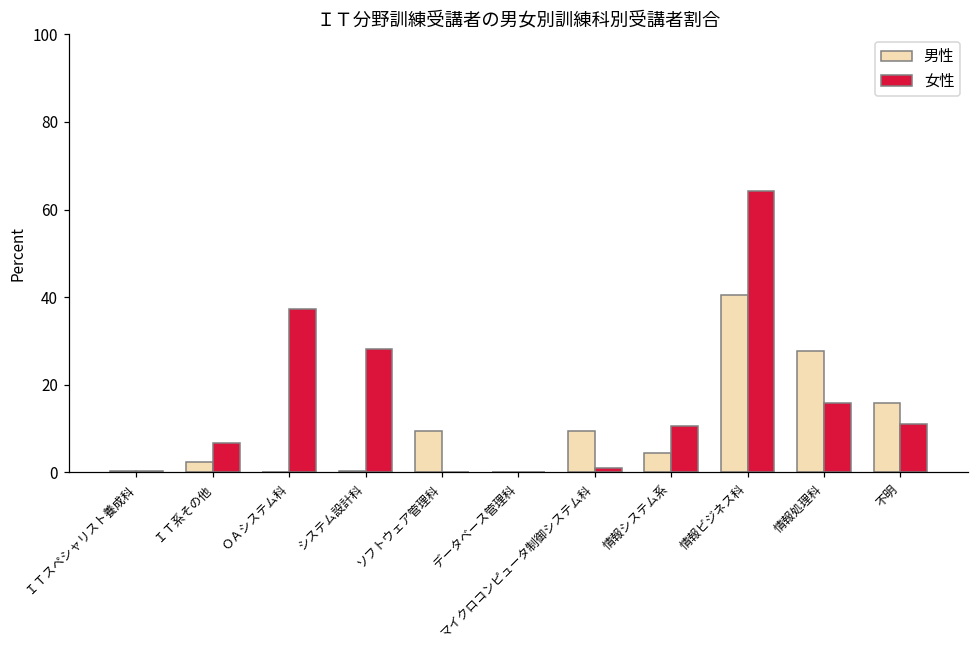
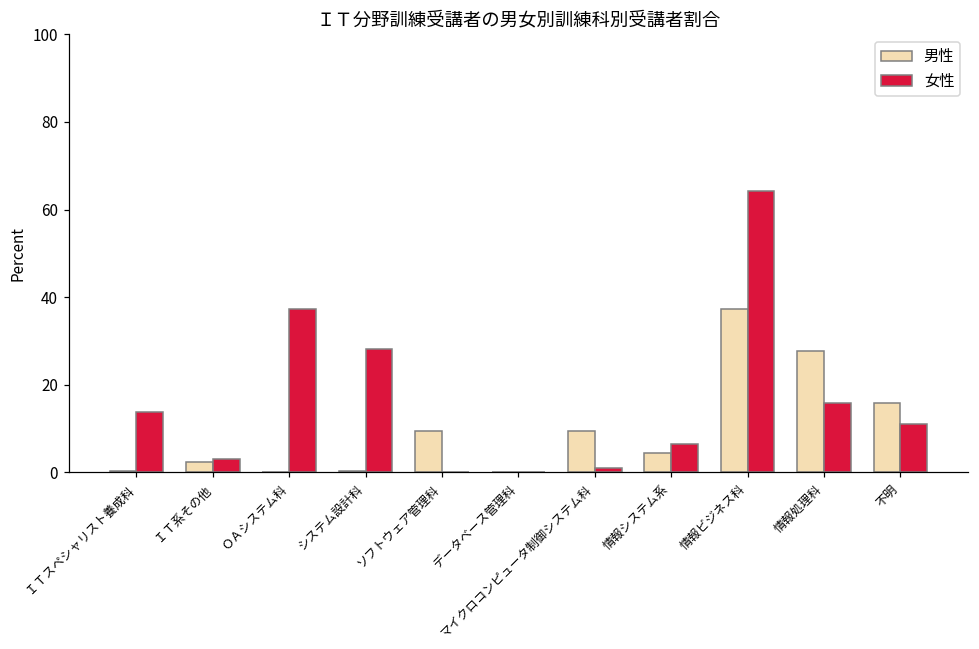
女性, ＩＴスペシャリスト養成科: 0 -> 14
女性, ＩＴ系その他: 7 -> 3
女性, 情報システム系: 11 -> 7
男性, 情報ビジネス科: 41 -> 37
